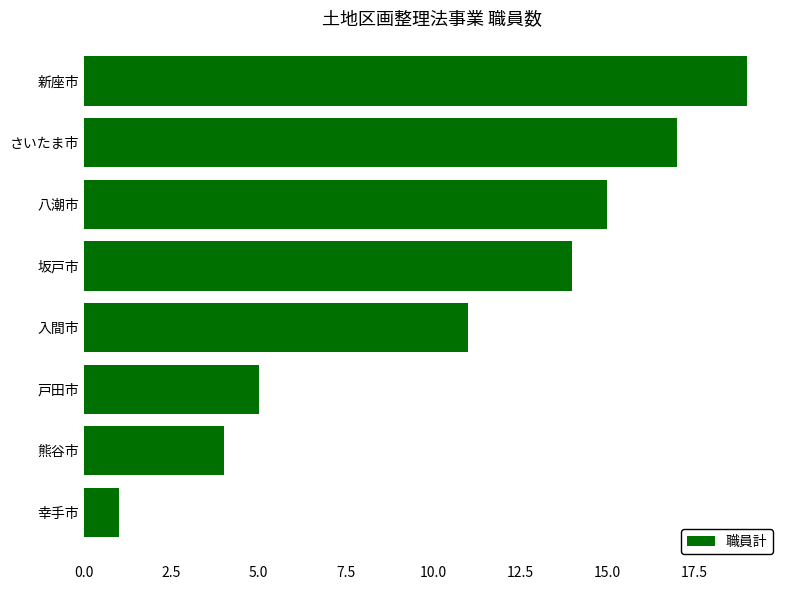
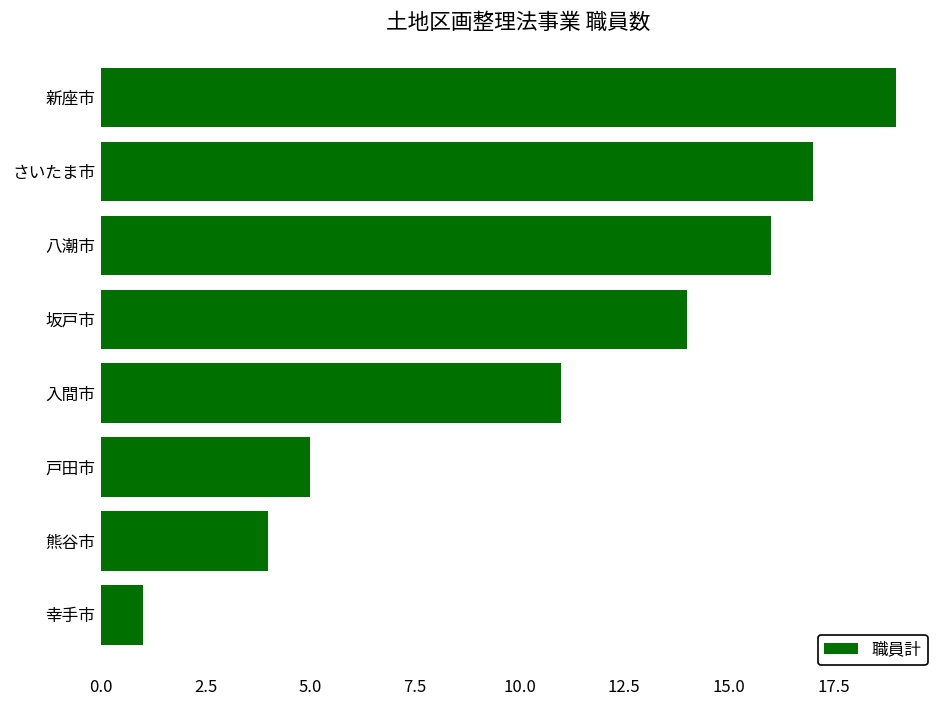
八潮市: 15 -> 16
